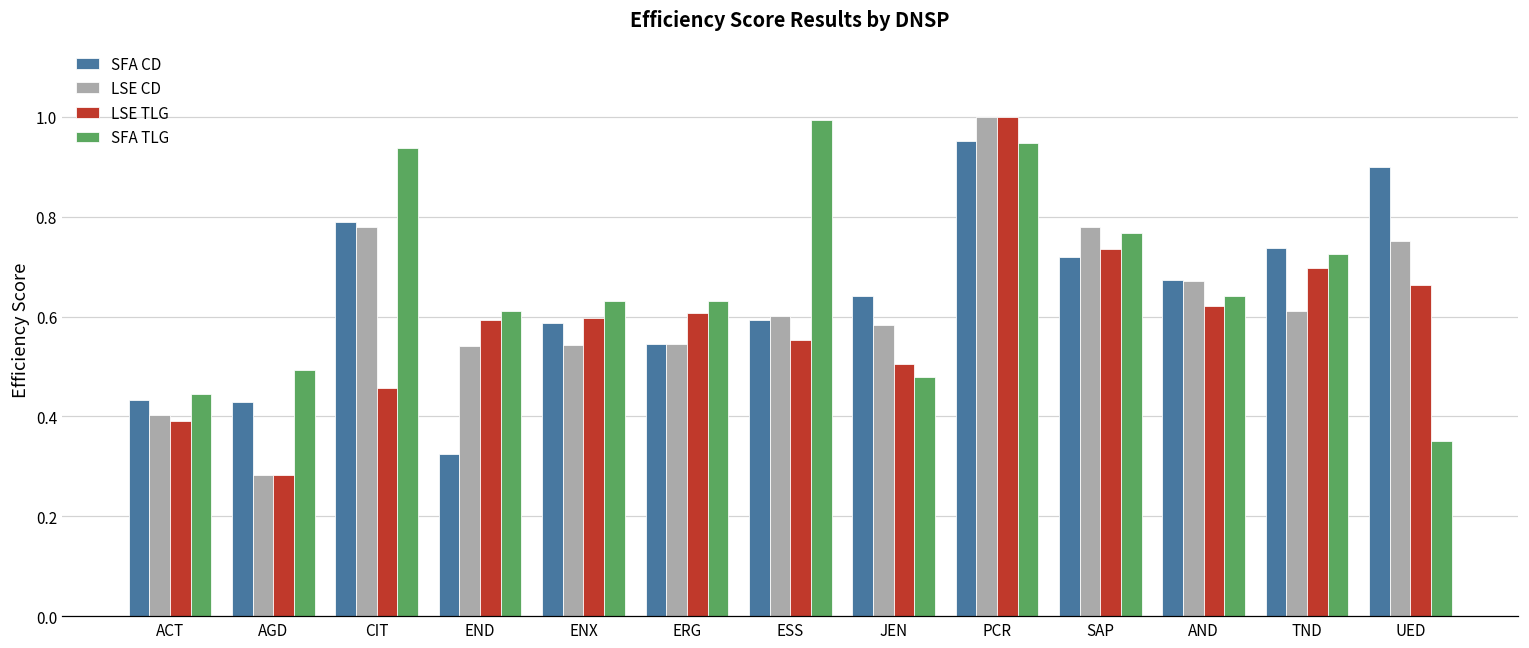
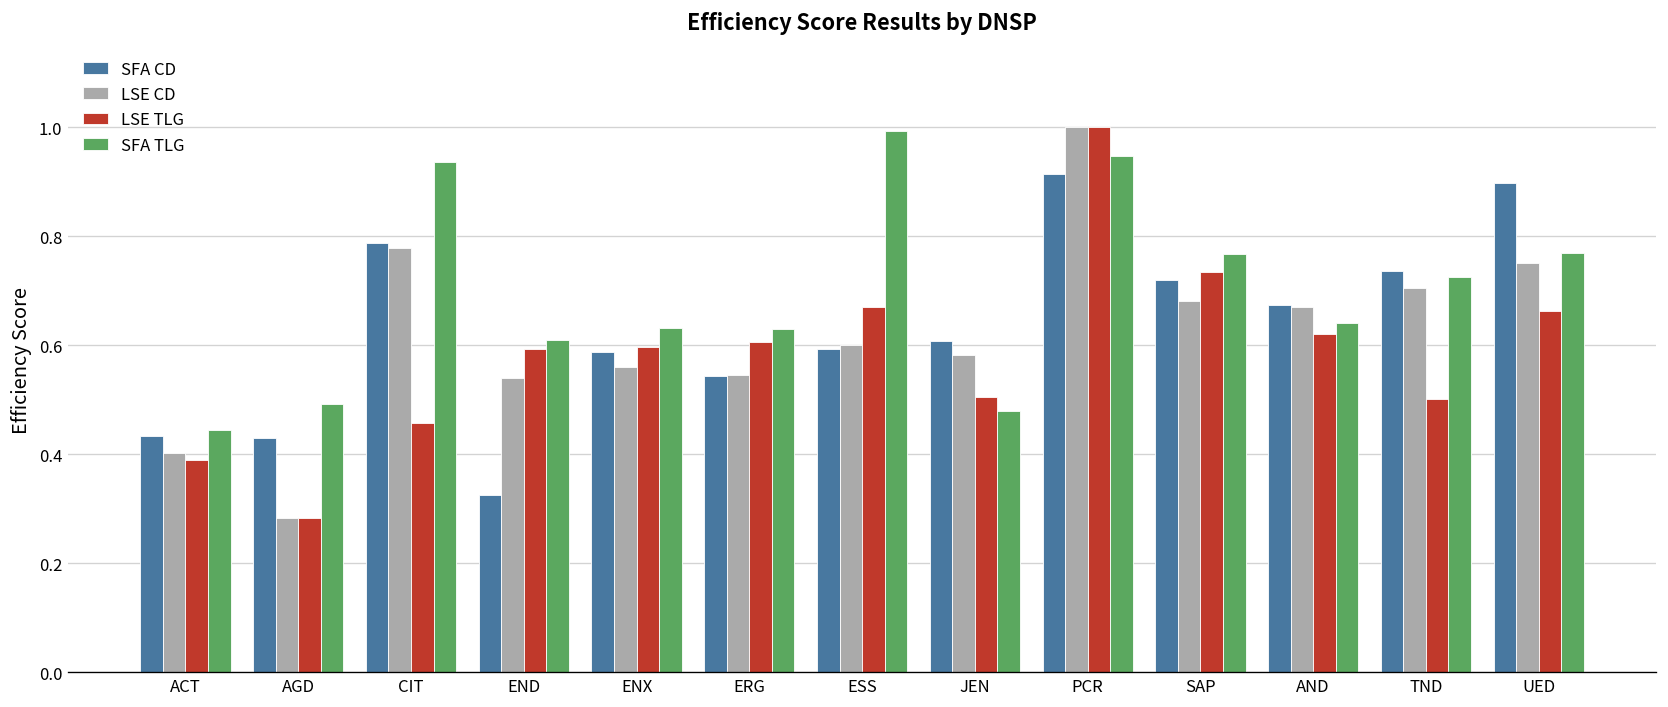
LSE CD, ENX: 0.54 -> 0.56
LSE TLG, ESS: 0.55 -> 0.67
SFA CD, JEN: 0.64 -> 0.61
SFA CD, PCR: 0.95 -> 0.91
LSE CD, SAP: 0.78 -> 0.68
LSE CD, TND: 0.61 -> 0.71
LSE TLG, TND: 0.70 -> 0.50
SFA TLG, UED: 0.35 -> 0.77
